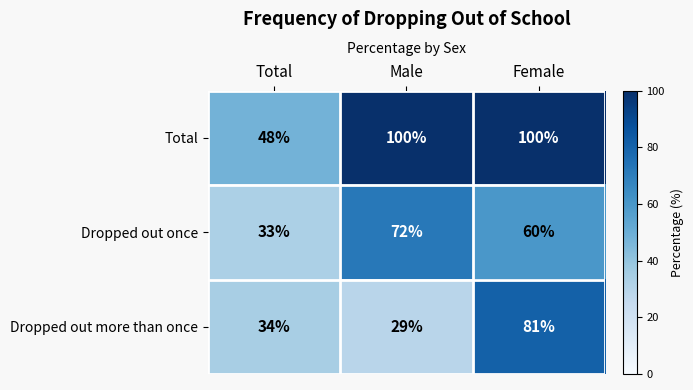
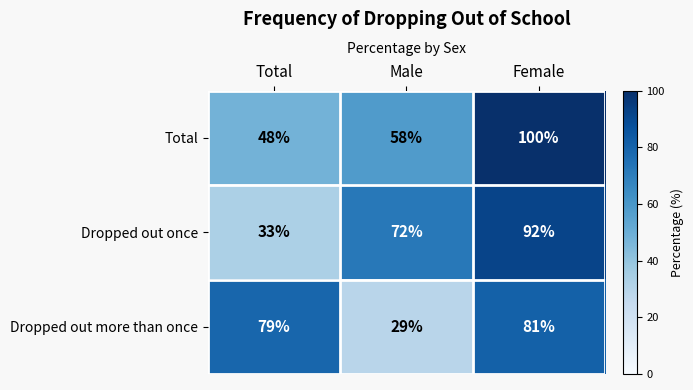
Total, Male: 100% -> 58%
Dropped out once, Female: 60% -> 92%
Dropped out more than once, Total: 34% -> 79%
